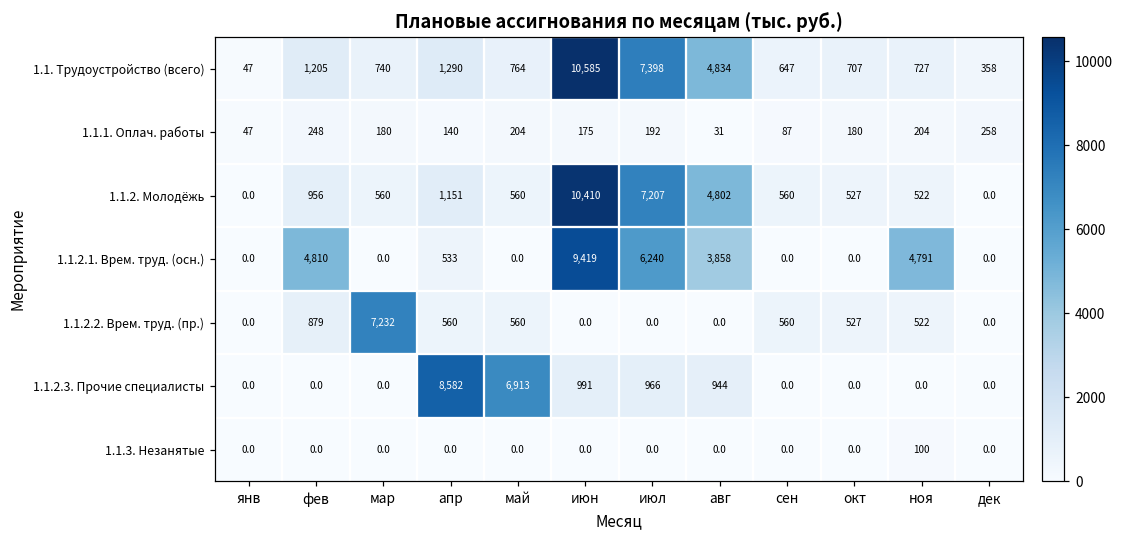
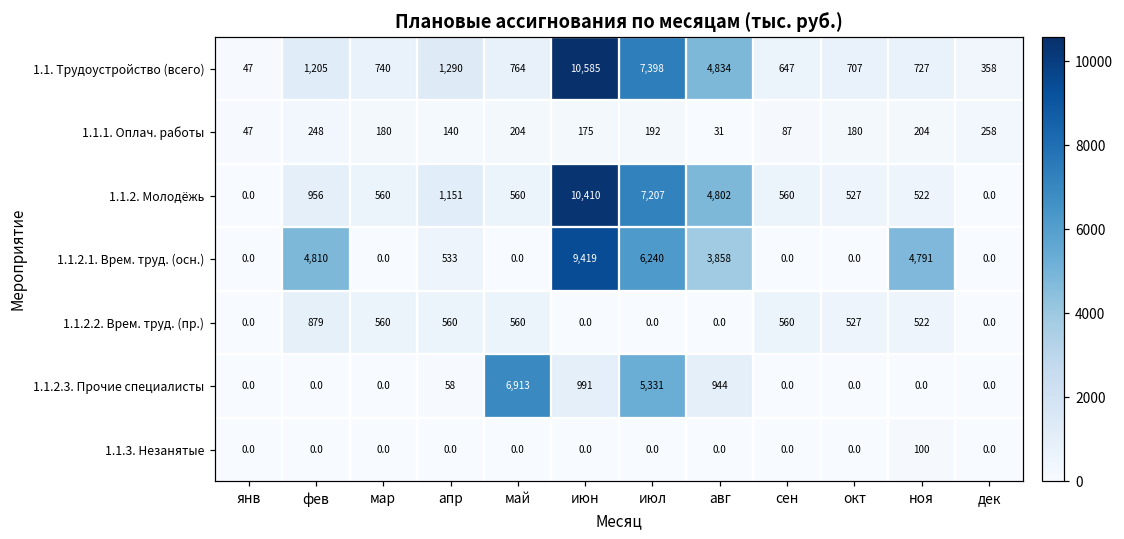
1.1.2.2. Врем. труд. (пр.), мар: 7,232 -> 560
1.1.2.3. Прочие специалисты, апр: 8,582 -> 58
1.1.2.3. Прочие специалисты, июл: 966 -> 5,331
